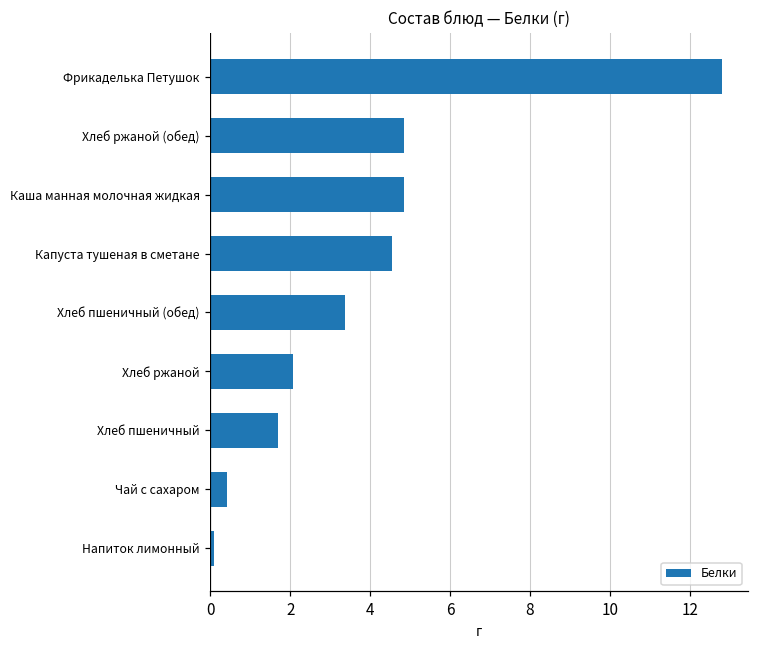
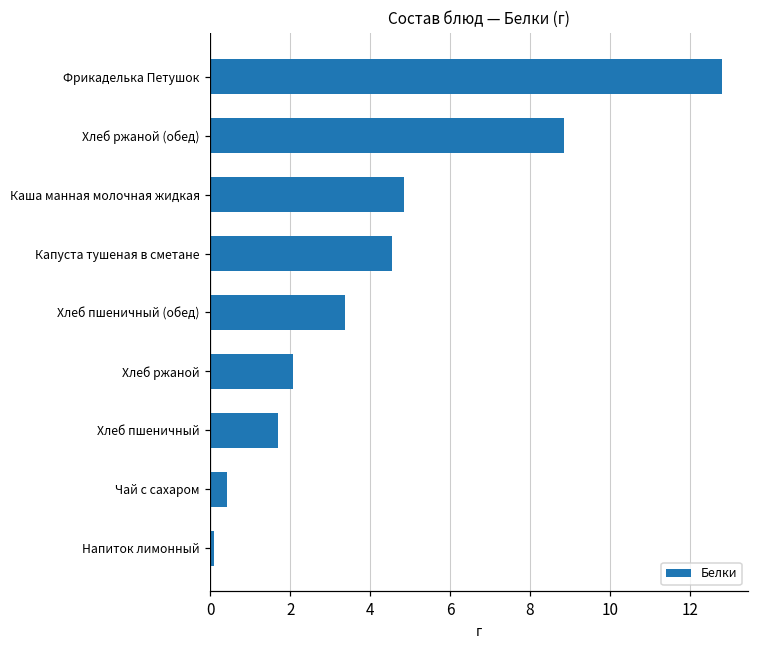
Хлеб ржаной (обед): 4.8 -> 8.9
